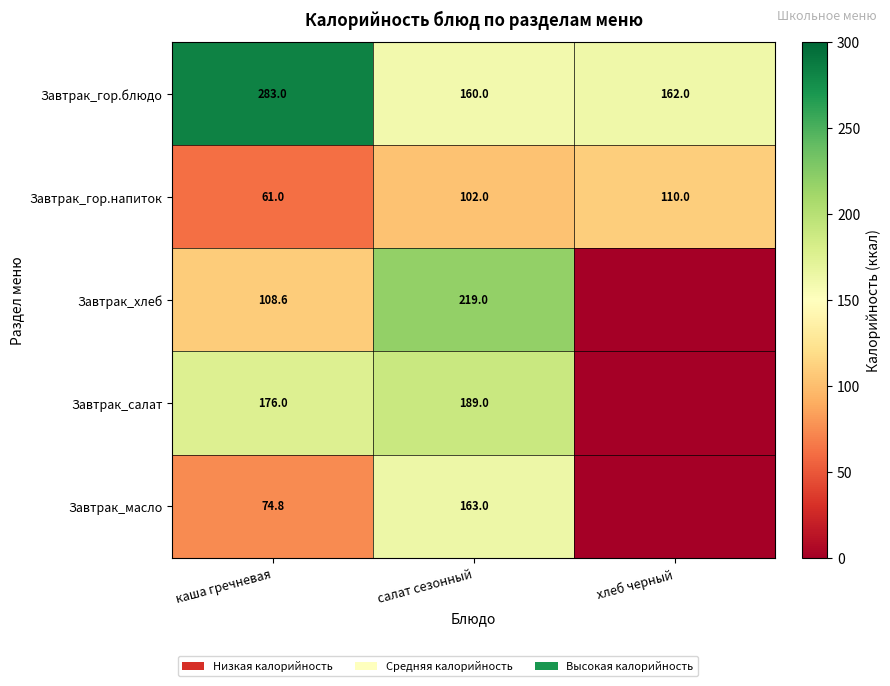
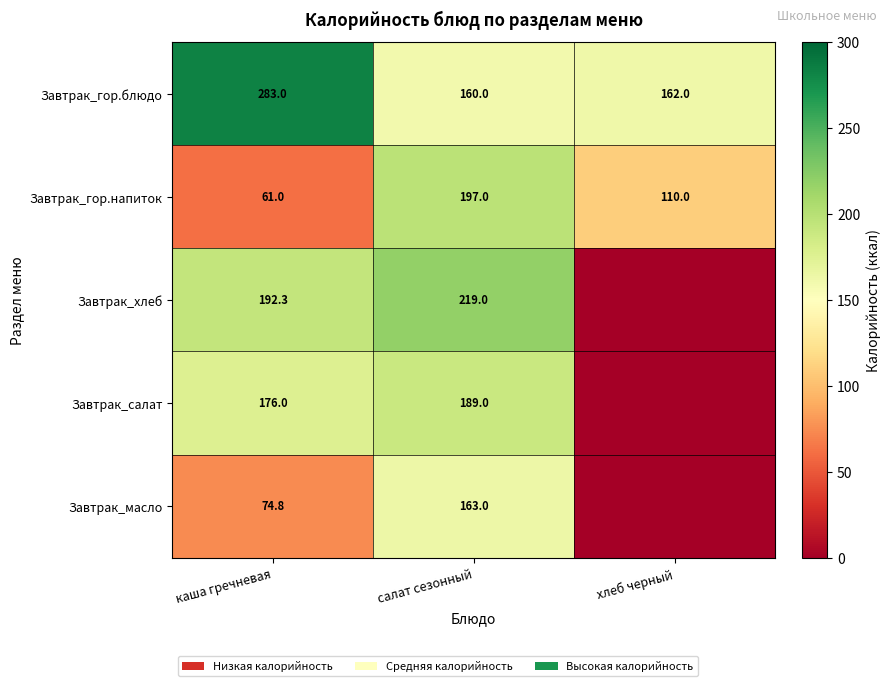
Завтрак_гор.напиток, салат сезонный: 102.0 -> 197.0
Завтрак_хлеб, каша гречневая: 108.6 -> 192.3
